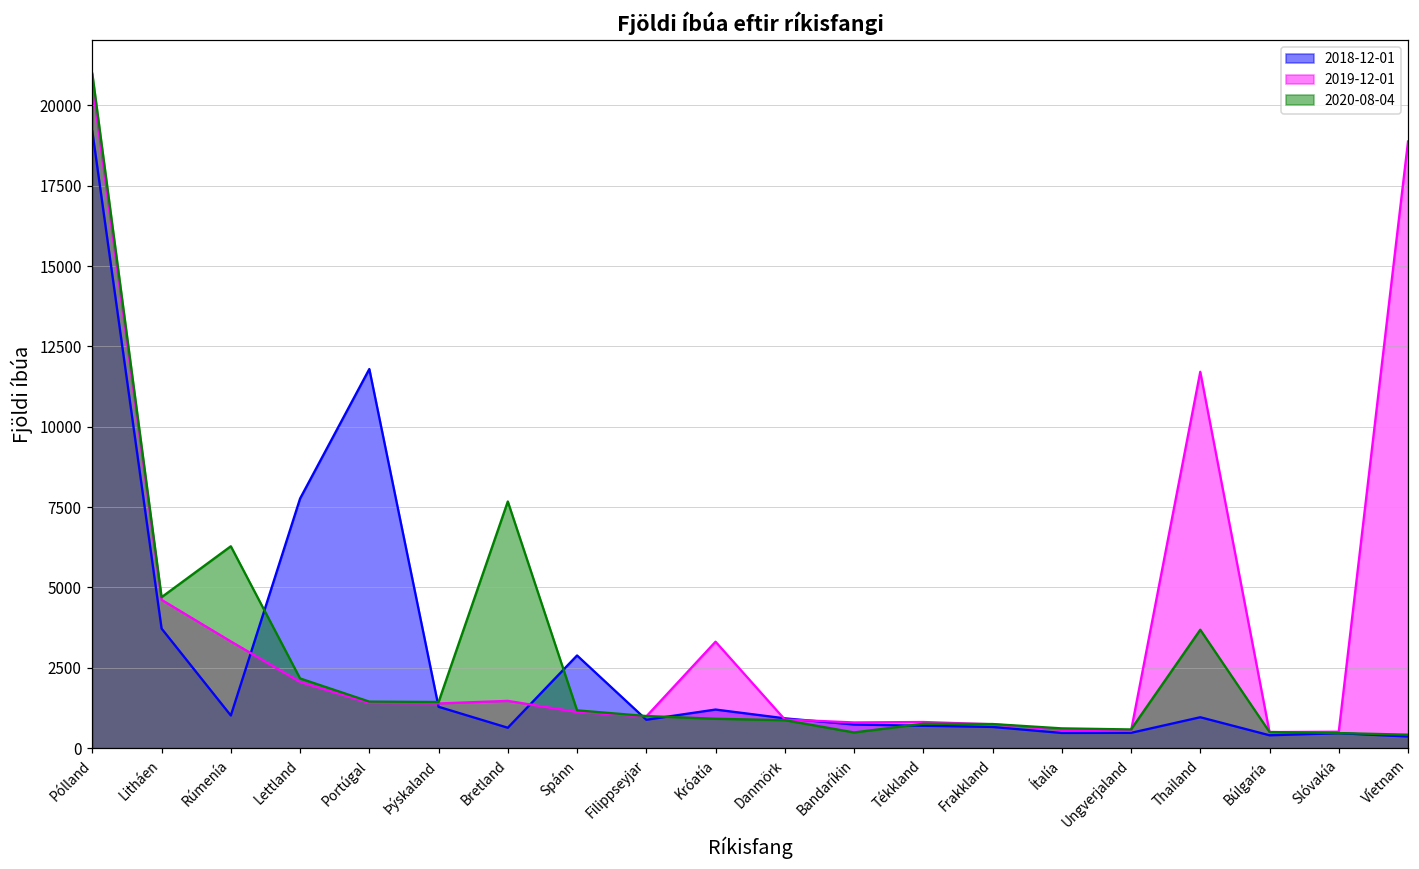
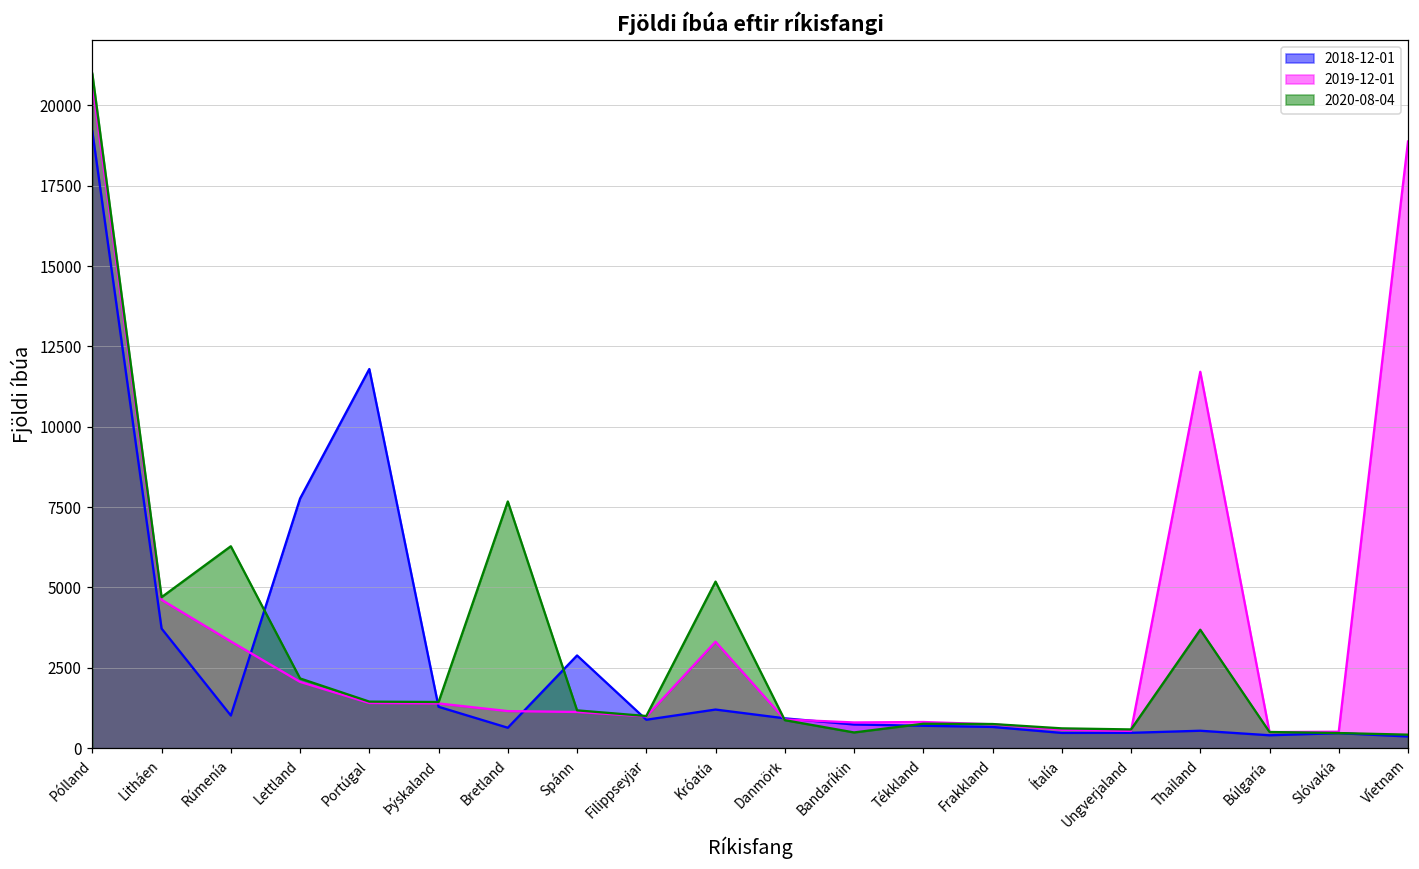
2019-12-01, Bretland: 1500 -> 1200
2020-08-04, Króatía: 900 -> 5200
2018-12-01, Thailand: 1000 -> 500
